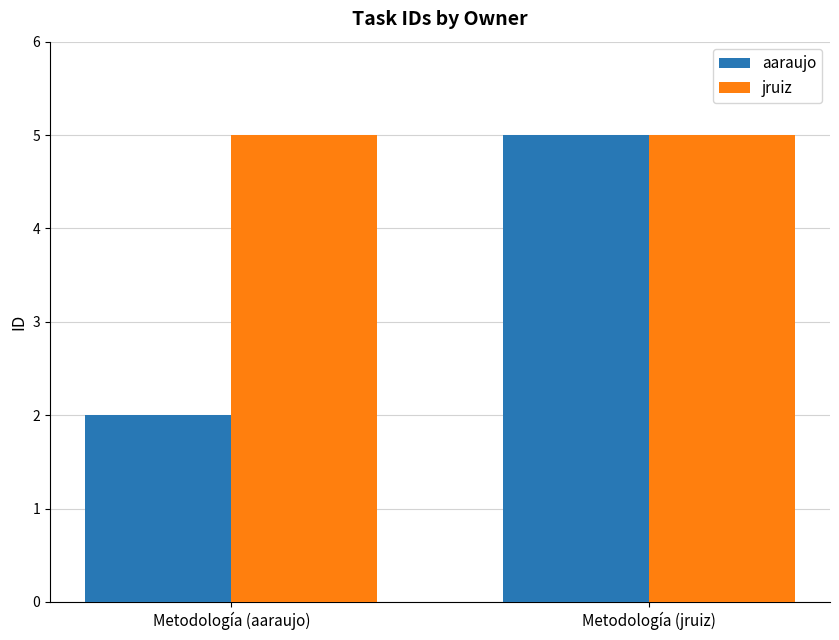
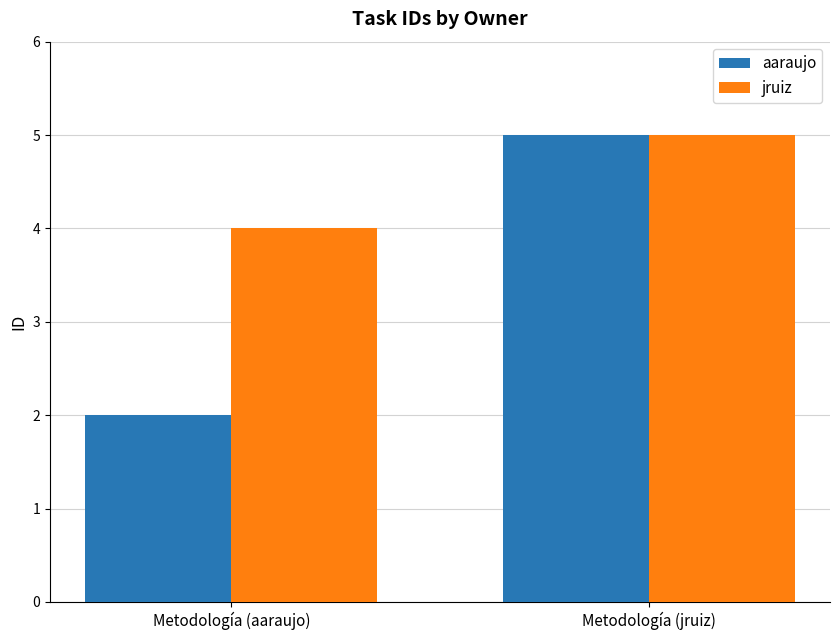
jruiz, Metodología (aaraujo): 5 -> 4
